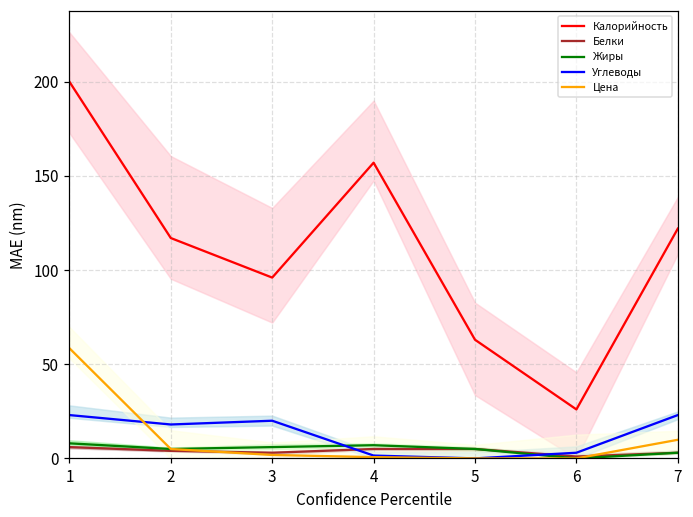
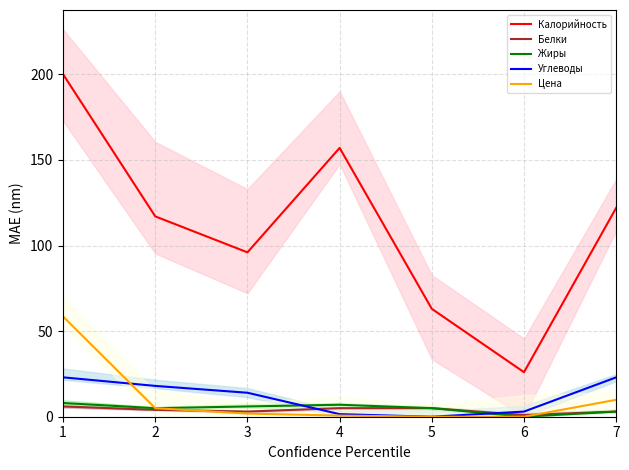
Углеводы, 3: 20 -> 14
